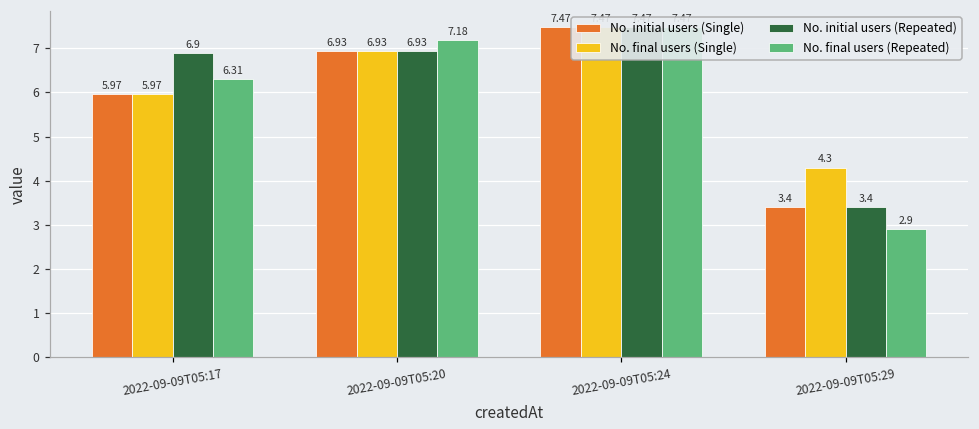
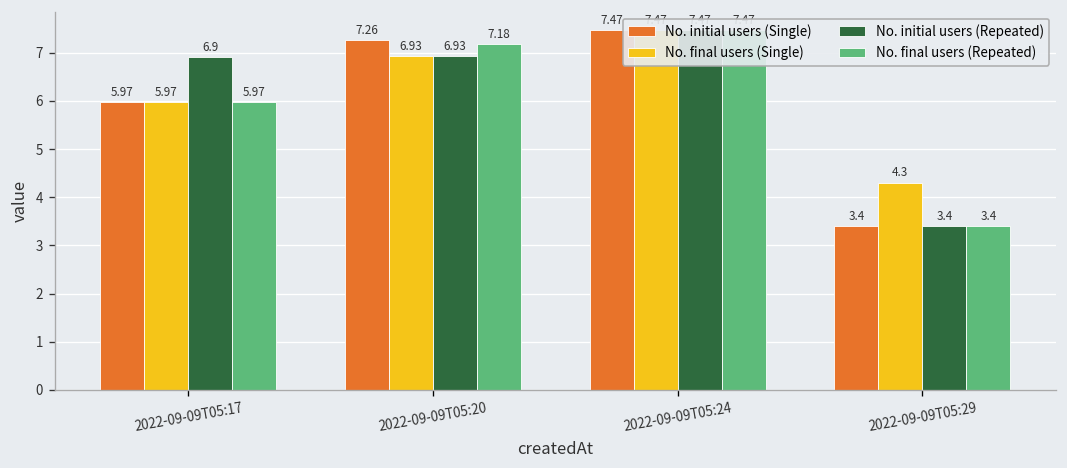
No. final users (Repeated), 2022-09-09T05:17: 6.31 -> 5.97
No. initial users (Single), 2022-09-09T05:20: 6.93 -> 7.26
No. final users (Repeated), 2022-09-09T05:29: 2.9 -> 3.4
